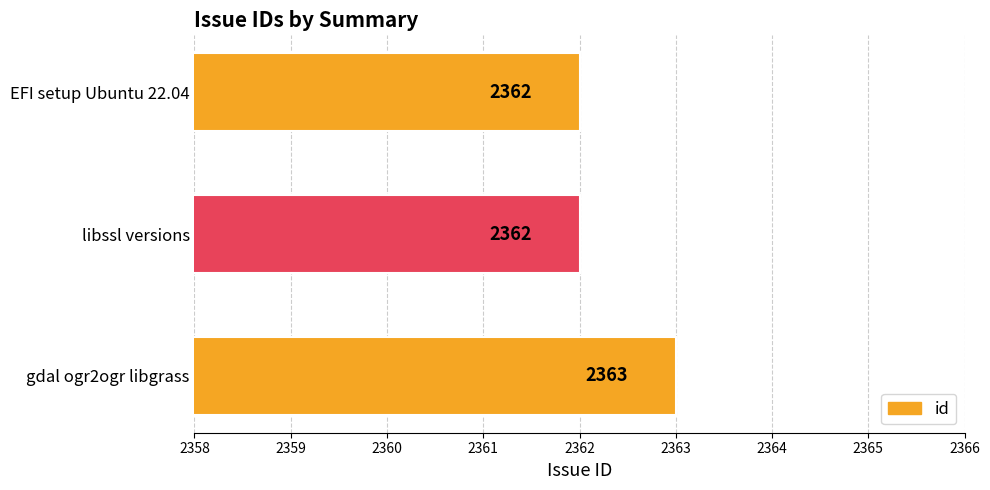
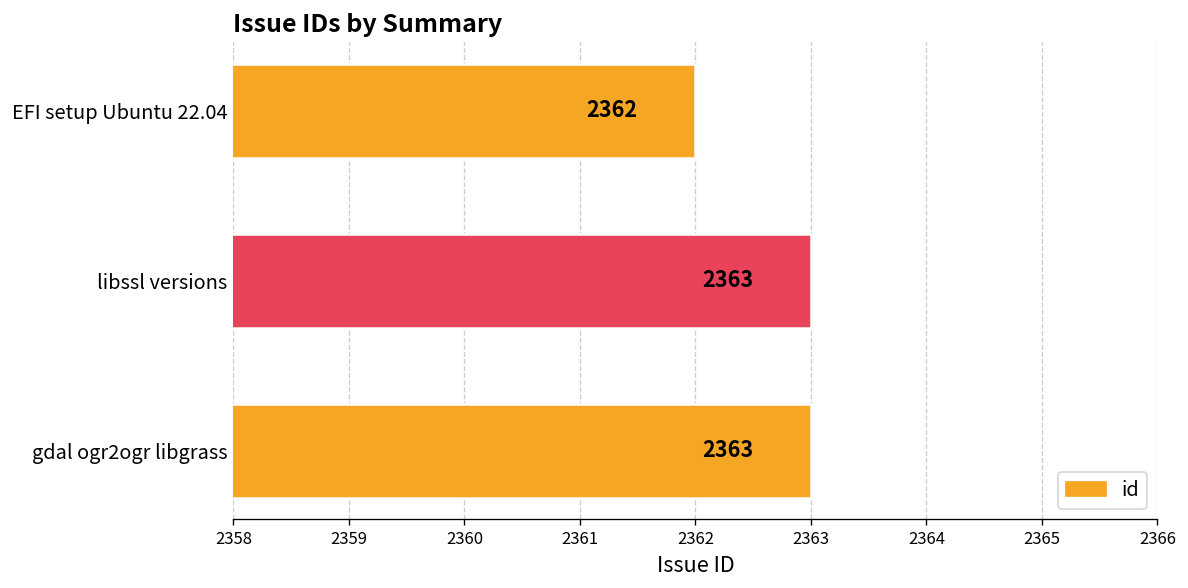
libssl versions: 2362 -> 2363
